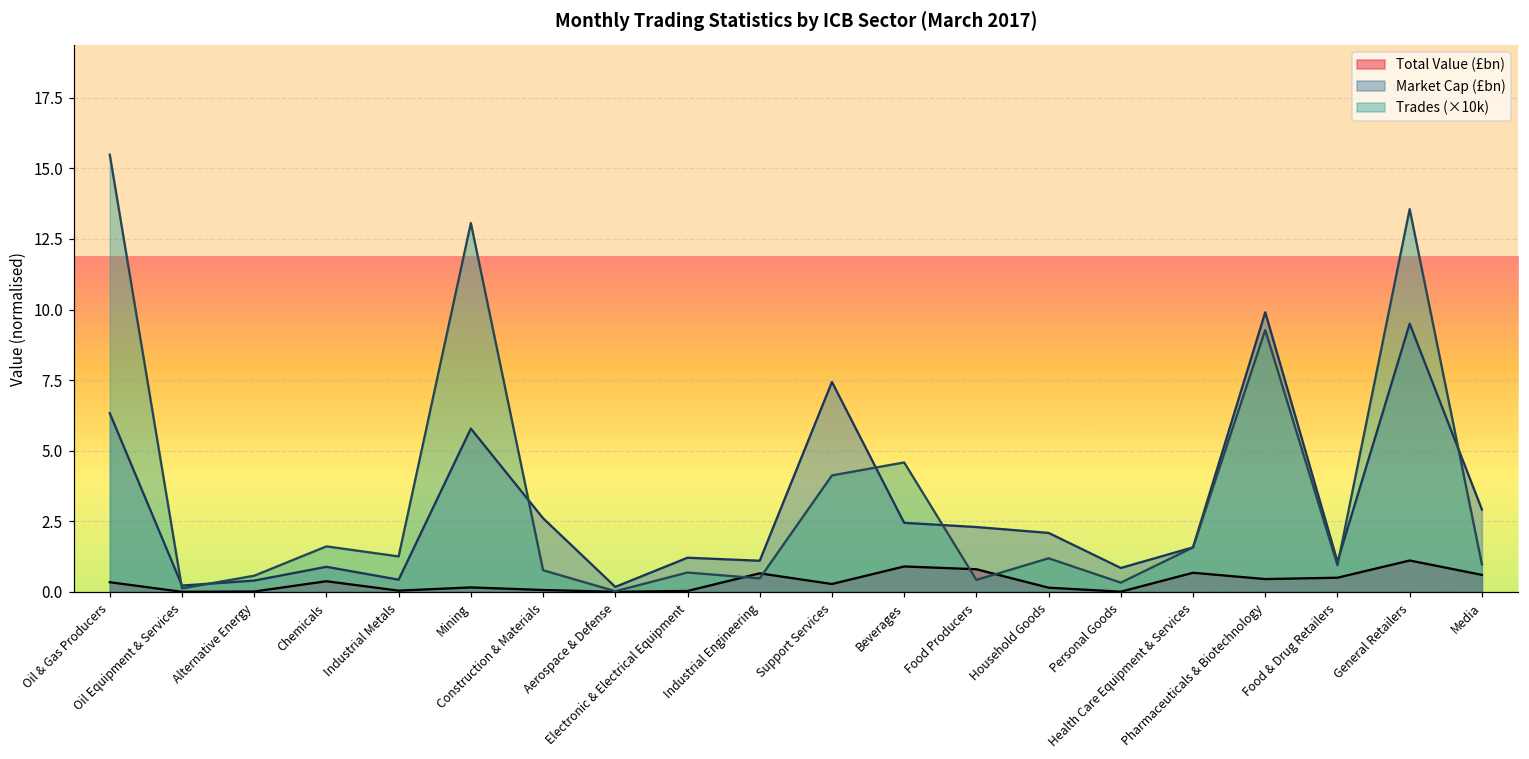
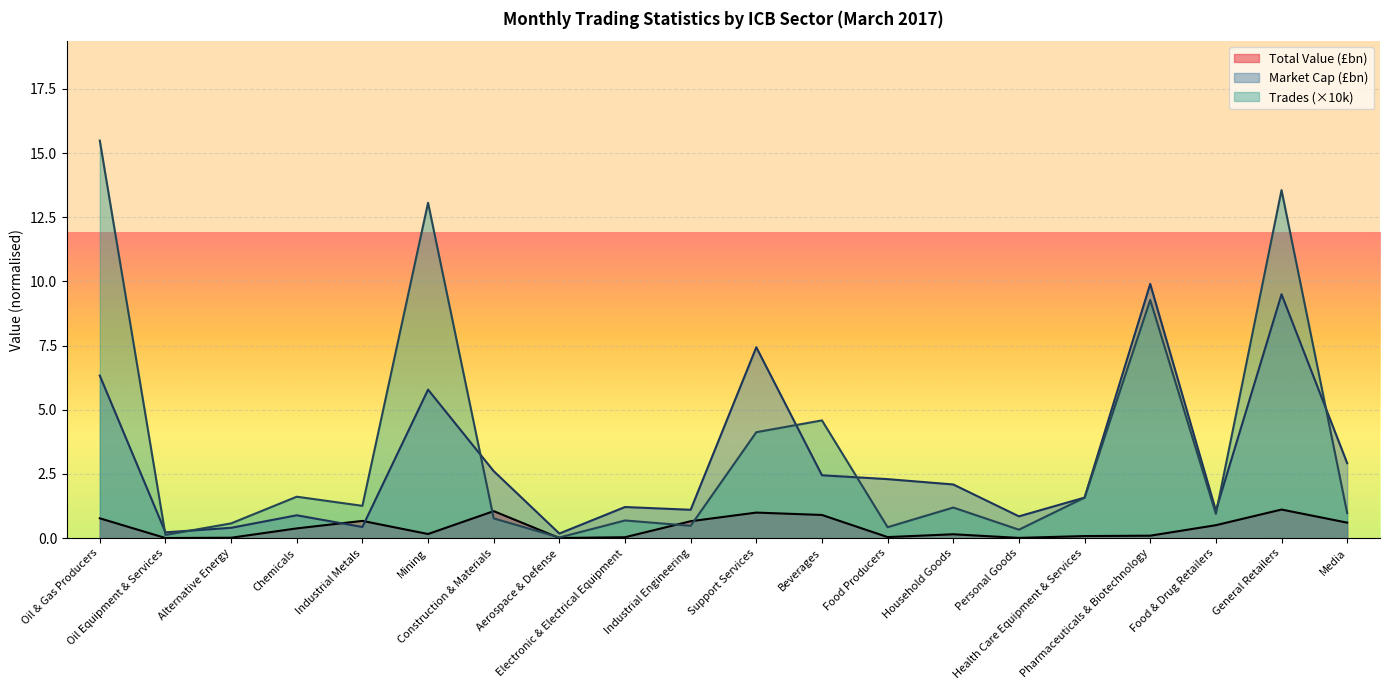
Total Value (£bn), Oil & Gas Producers: 0.3 -> 0.8
Total Value (£bn), Industrial Metals: 0.0 -> 0.7
Total Value (£bn), Construction & Materials: 0.1 -> 1.1
Total Value (£bn), Support Services: 0.3 -> 1.0
Total Value (£bn), Food Producers: 0.8 -> 0.0
Total Value (£bn), Health Care Equipment & Services: 0.7 -> 0.1
Total Value (£bn), Pharmaceuticals & Biotechnology: 0.5 -> 0.1
